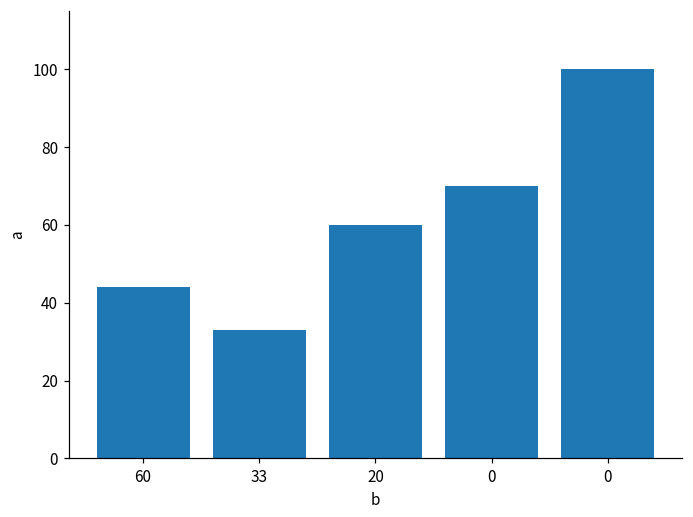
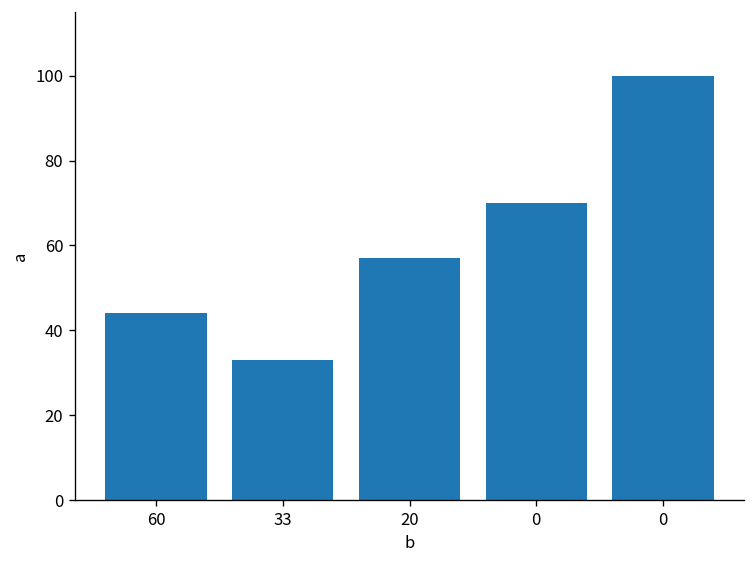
20: 60 -> 57
